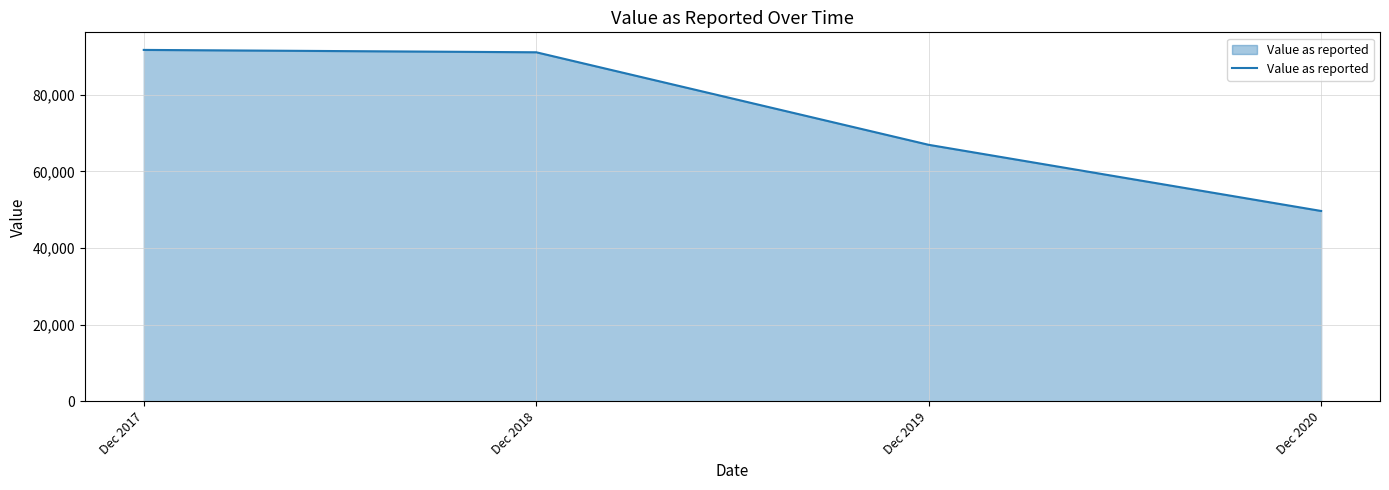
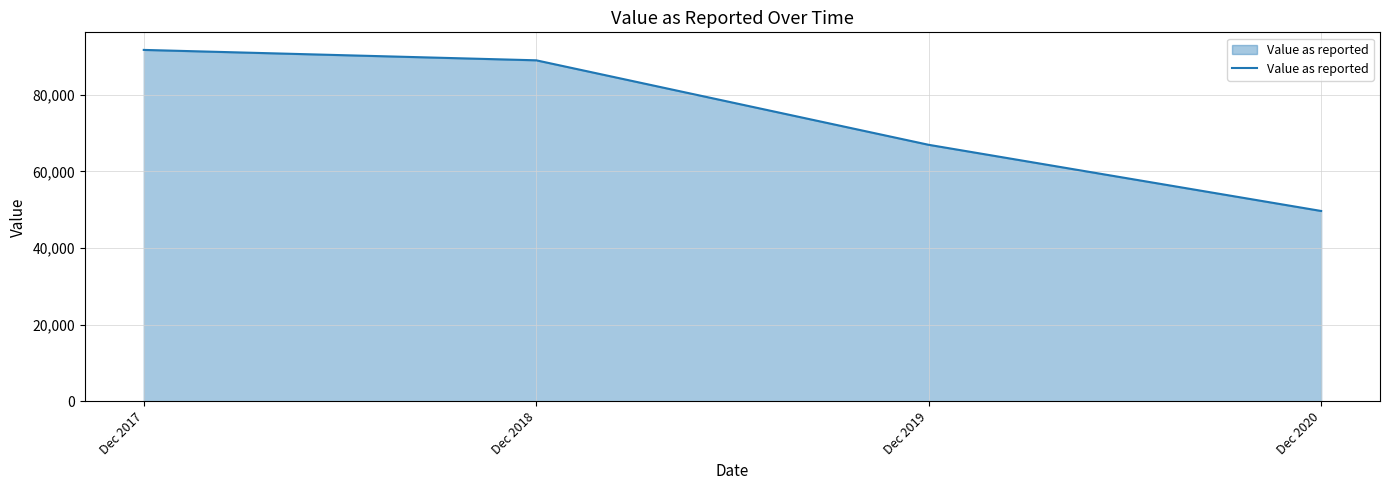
Dec 2018: 91,000 -> 89,000
